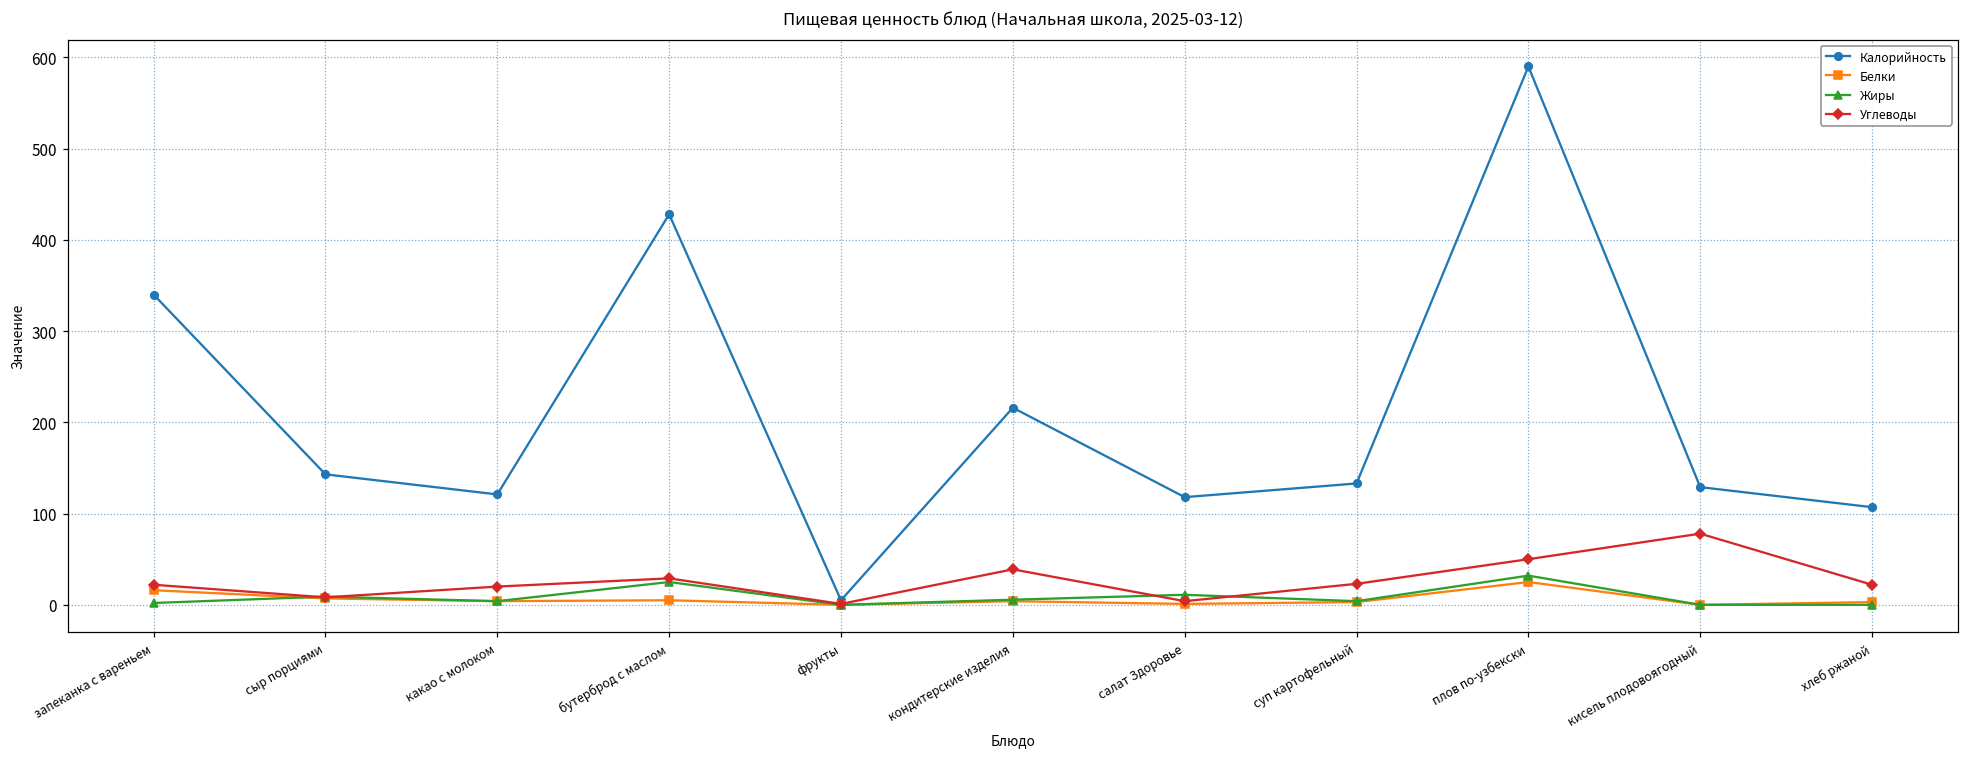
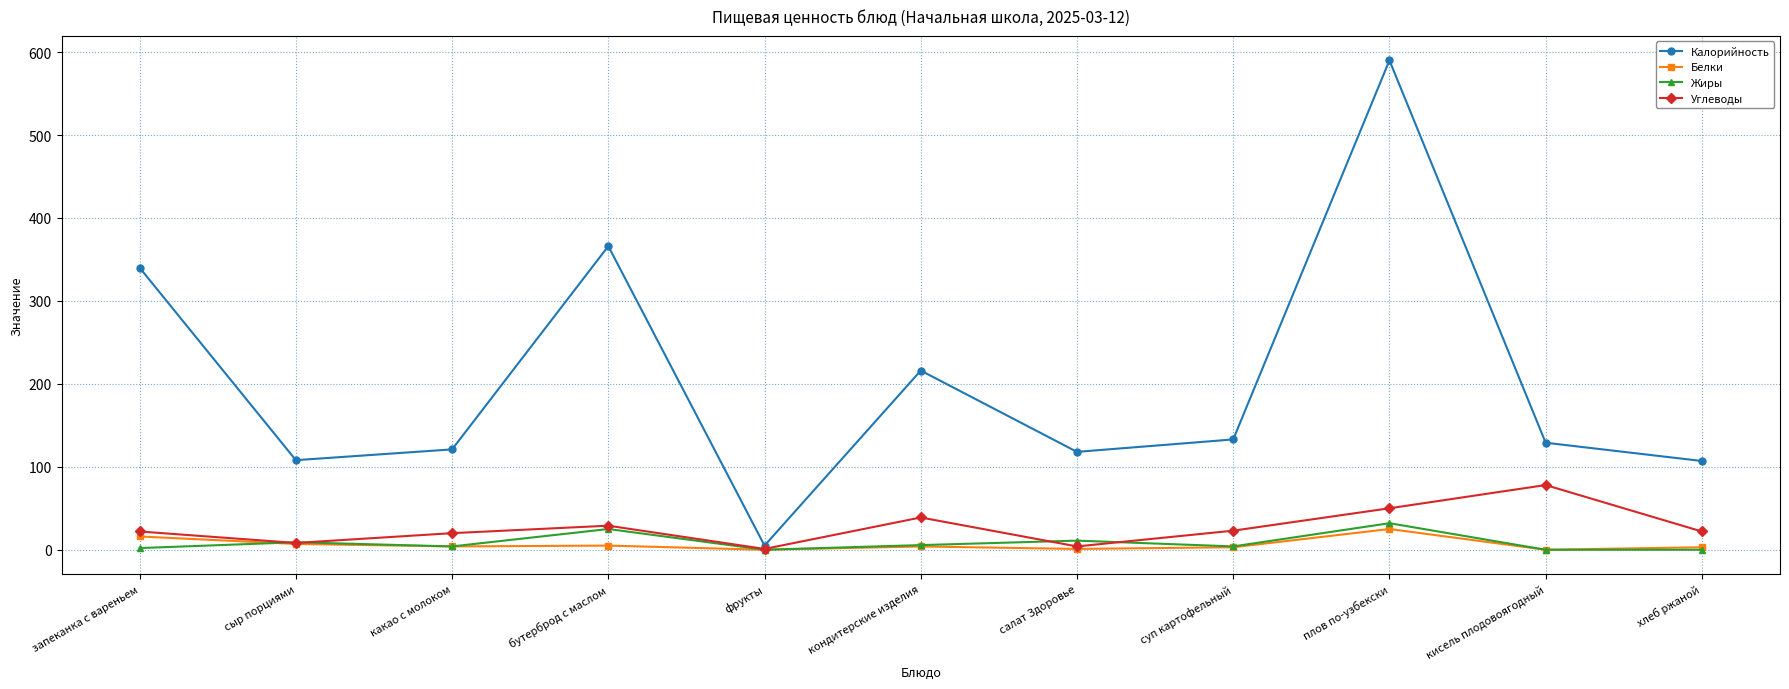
Калорийность, сыр порциями: 140 -> 110
Калорийность, бутерброд с маслом: 430 -> 370
